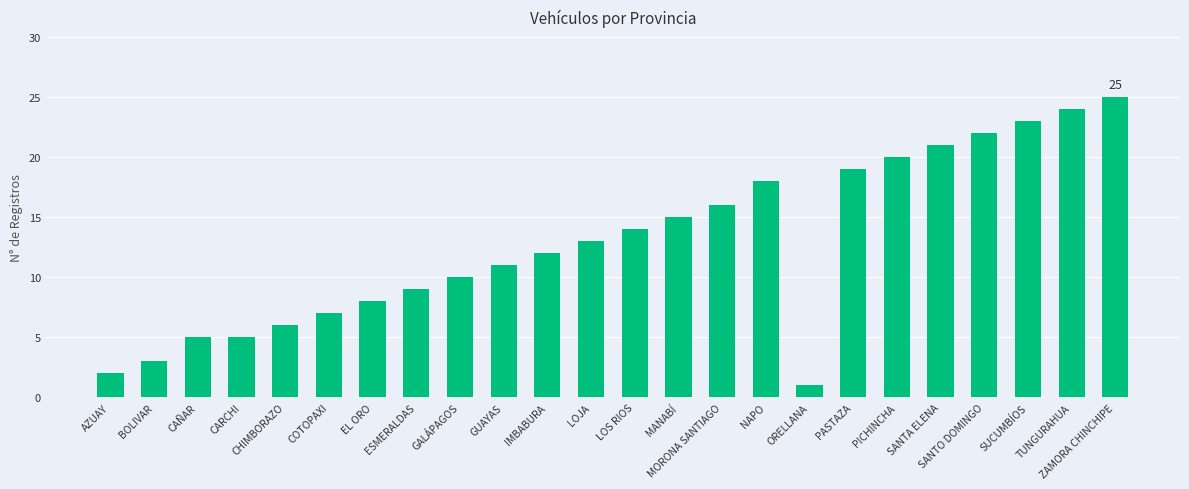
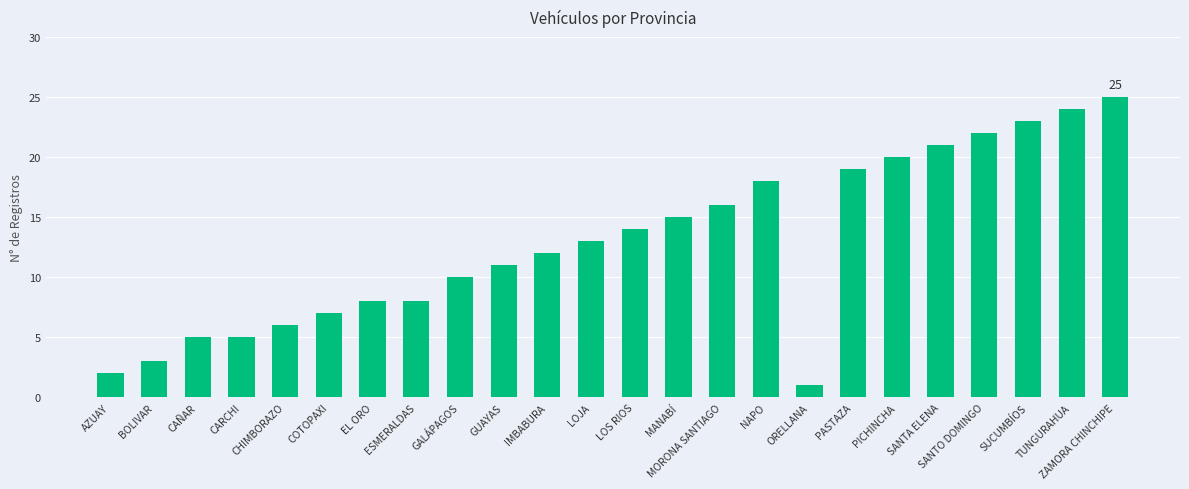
ESMERALDAS: 9 -> 8
